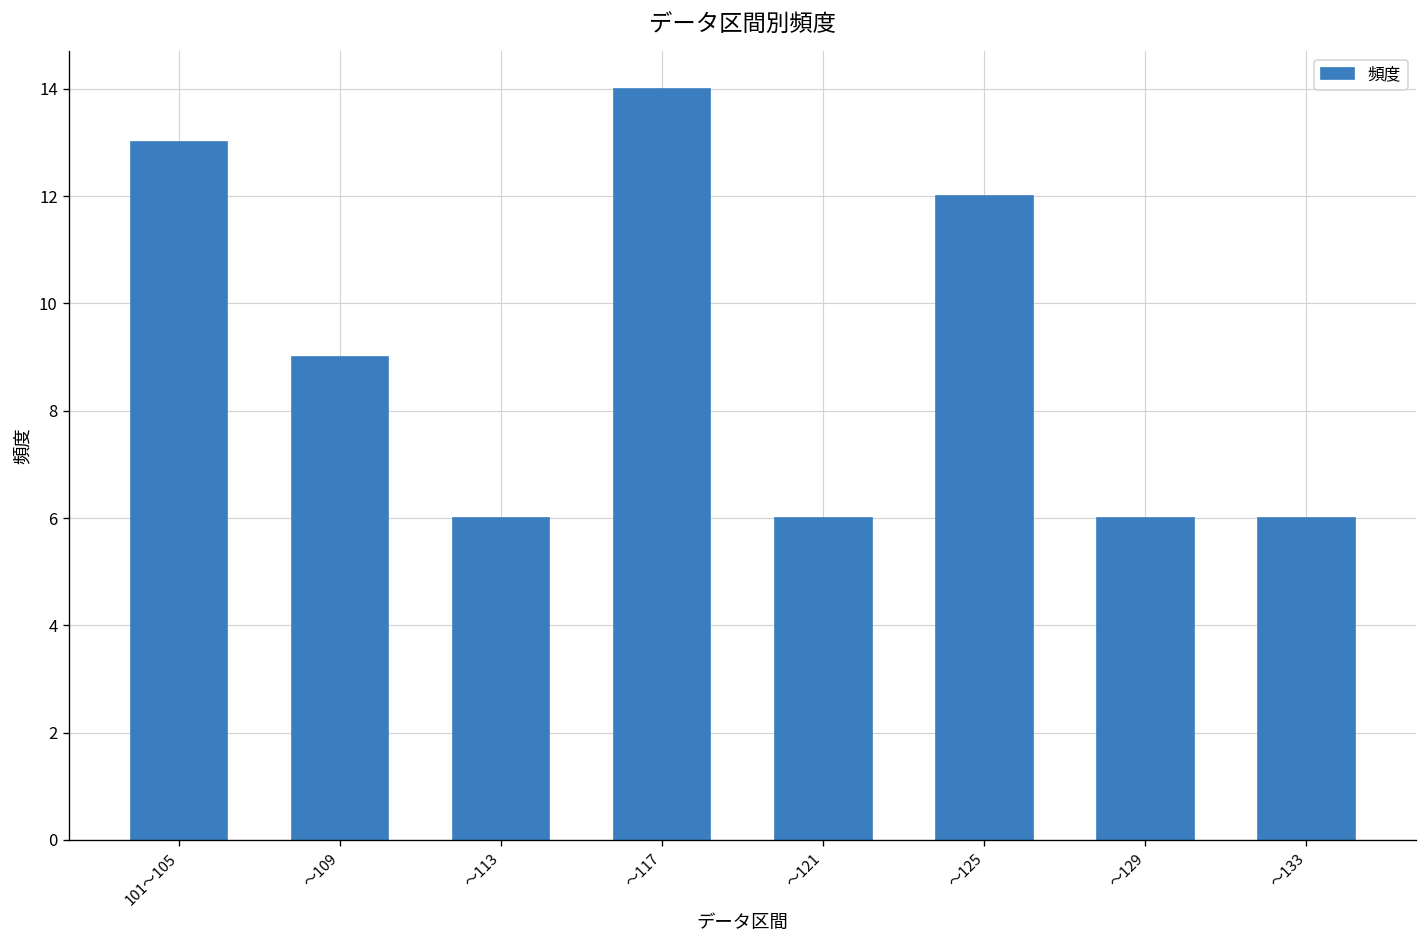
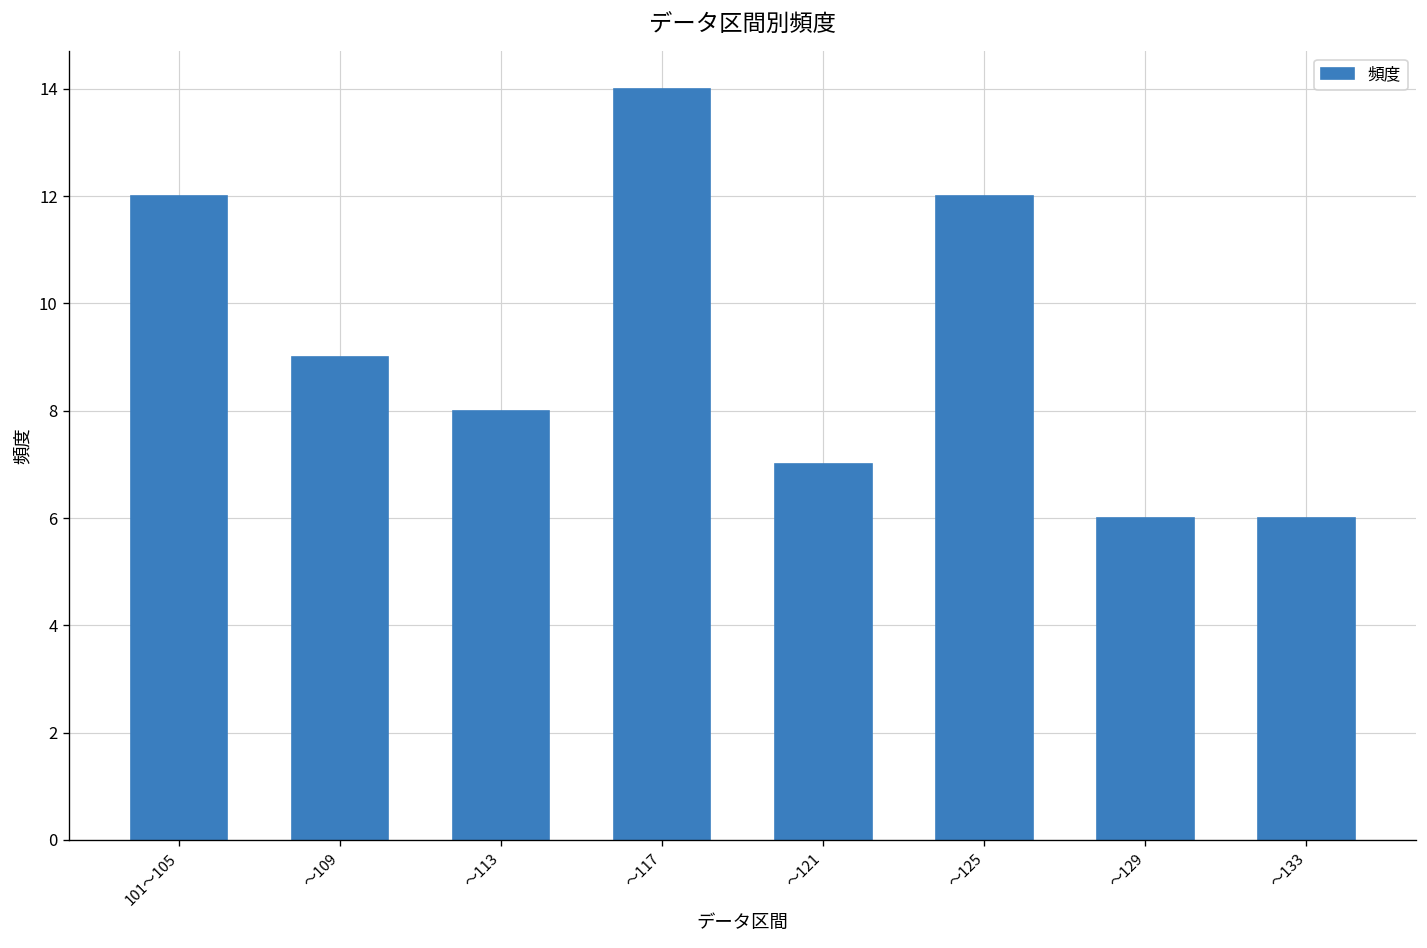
101～105: 13 -> 12
～113: 6 -> 8
～121: 6 -> 7
